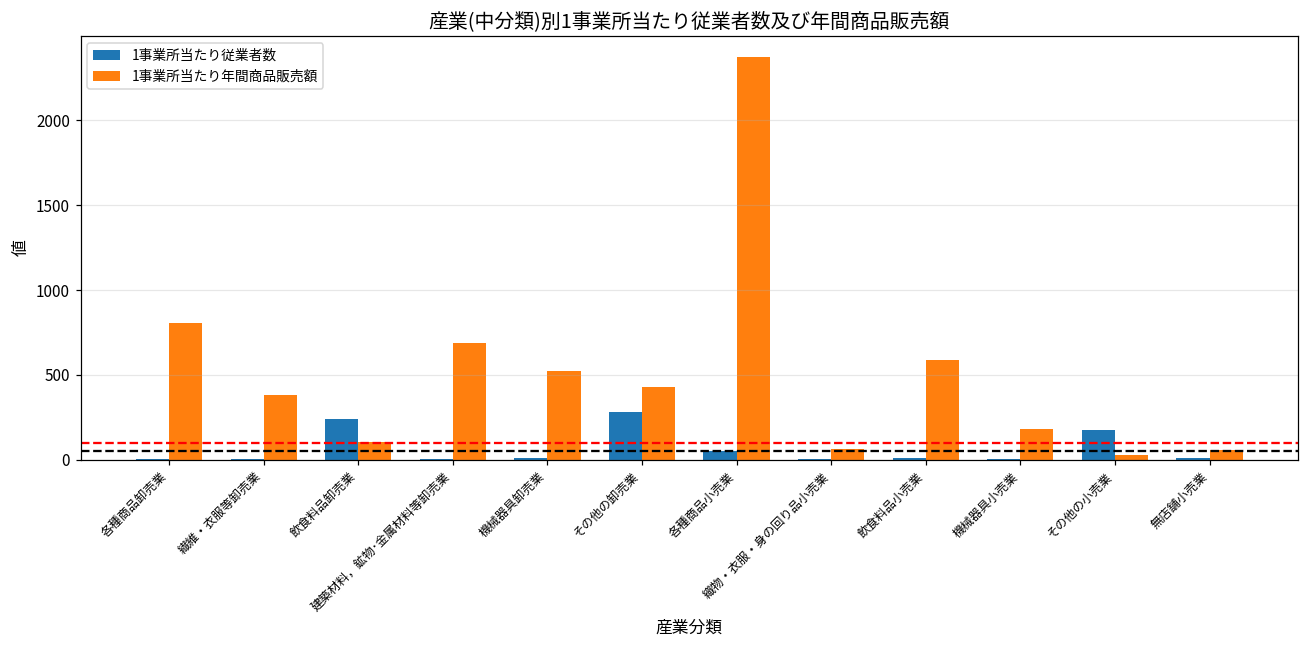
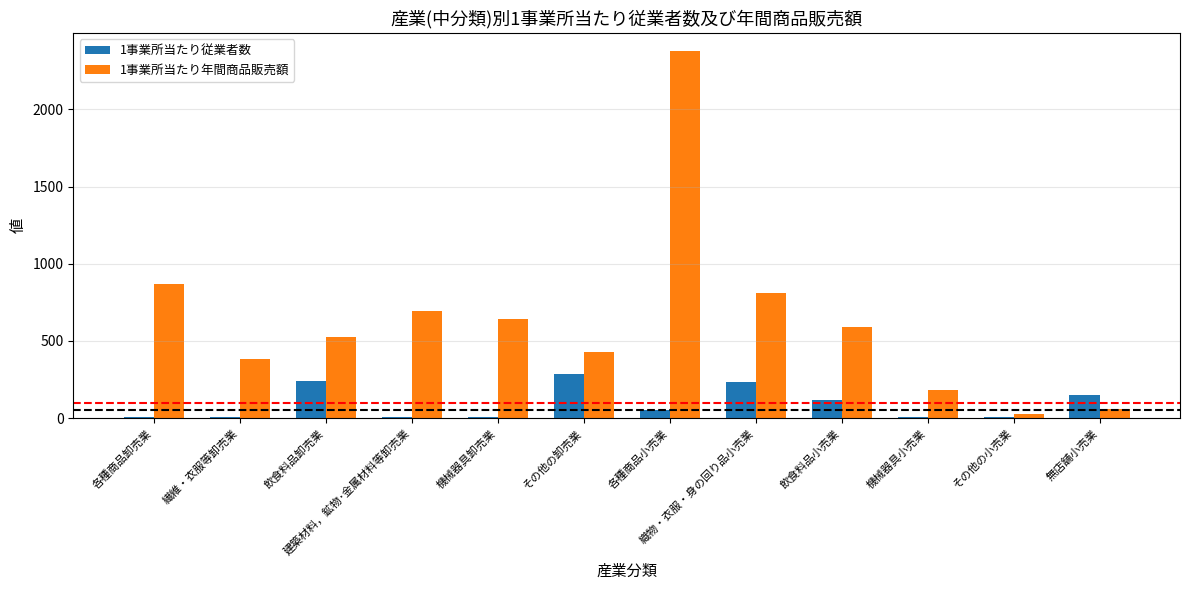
1事業所当たり年間商品販売額, 各種商品卸売業: 800 -> 870
1事業所当たり年間商品販売額, 飲食料品卸売業: 100 -> 530
1事業所当たり年間商品販売額, 機械器具卸売業: 520 -> 640
1事業所当たり従業者数, 織物・衣服・身の回り品小売業: 0 -> 230
1事業所当たり年間商品販売額, 織物・衣服・身の回り品小売業: 70 -> 810
1事業所当たり従業者数, 飲食料品小売業: 10 -> 110
1事業所当たり従業者数, その他の小売業: 180 -> 10
1事業所当たり従業者数, 無店舗小売業: 10 -> 150
